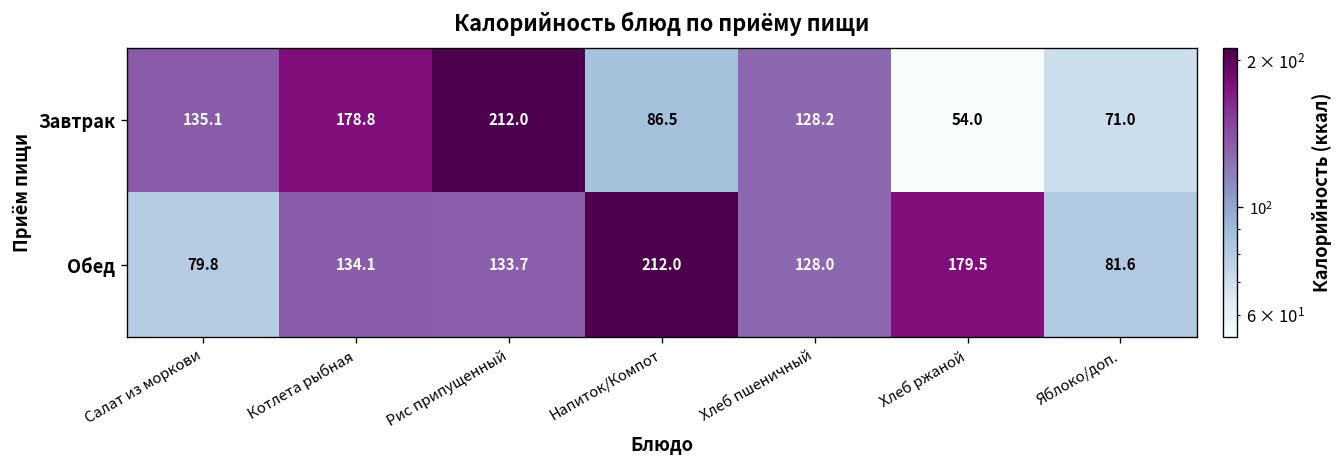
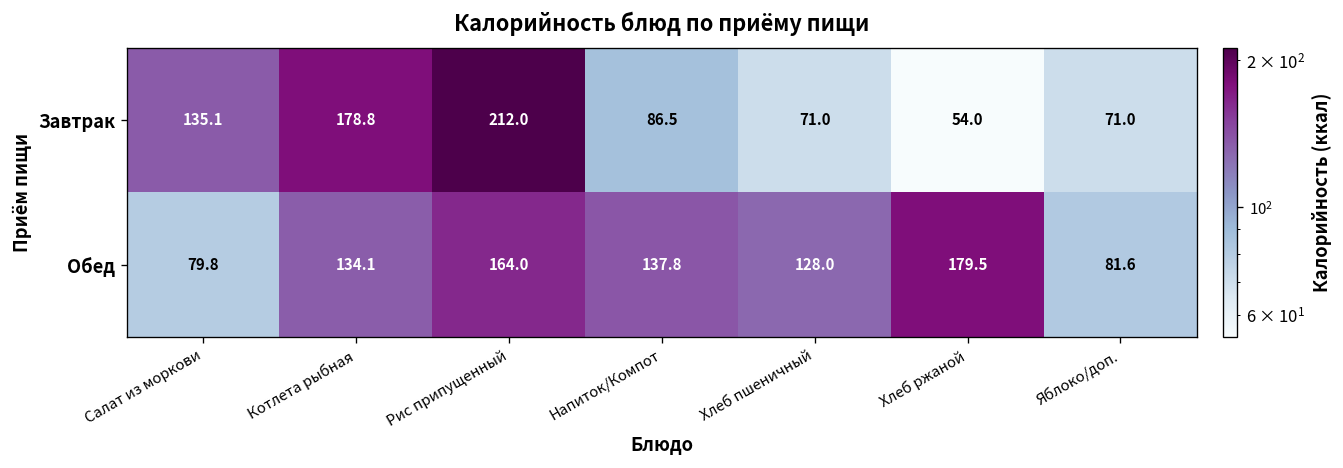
Завтрак, Хлеб пшеничный: 128.2 -> 71.0
Обед, Рис припущенный: 133.7 -> 164.0
Обед, Напиток/Компот: 212.0 -> 137.8
